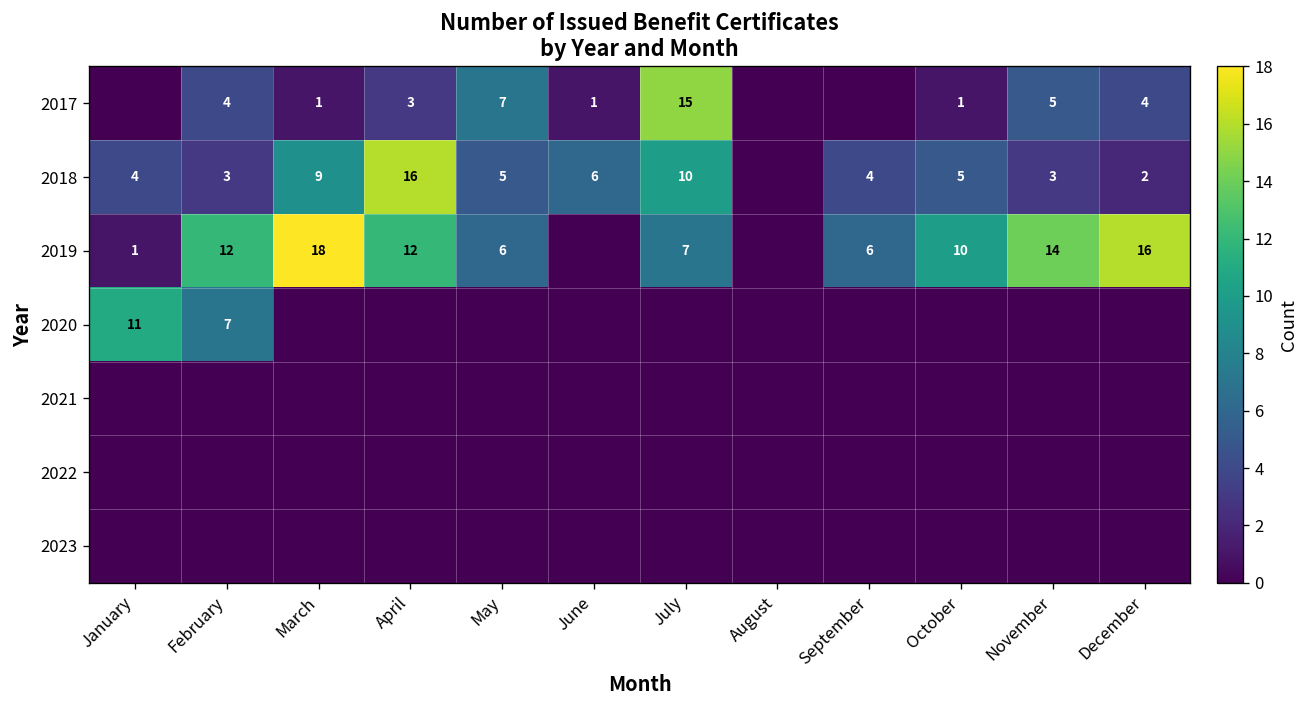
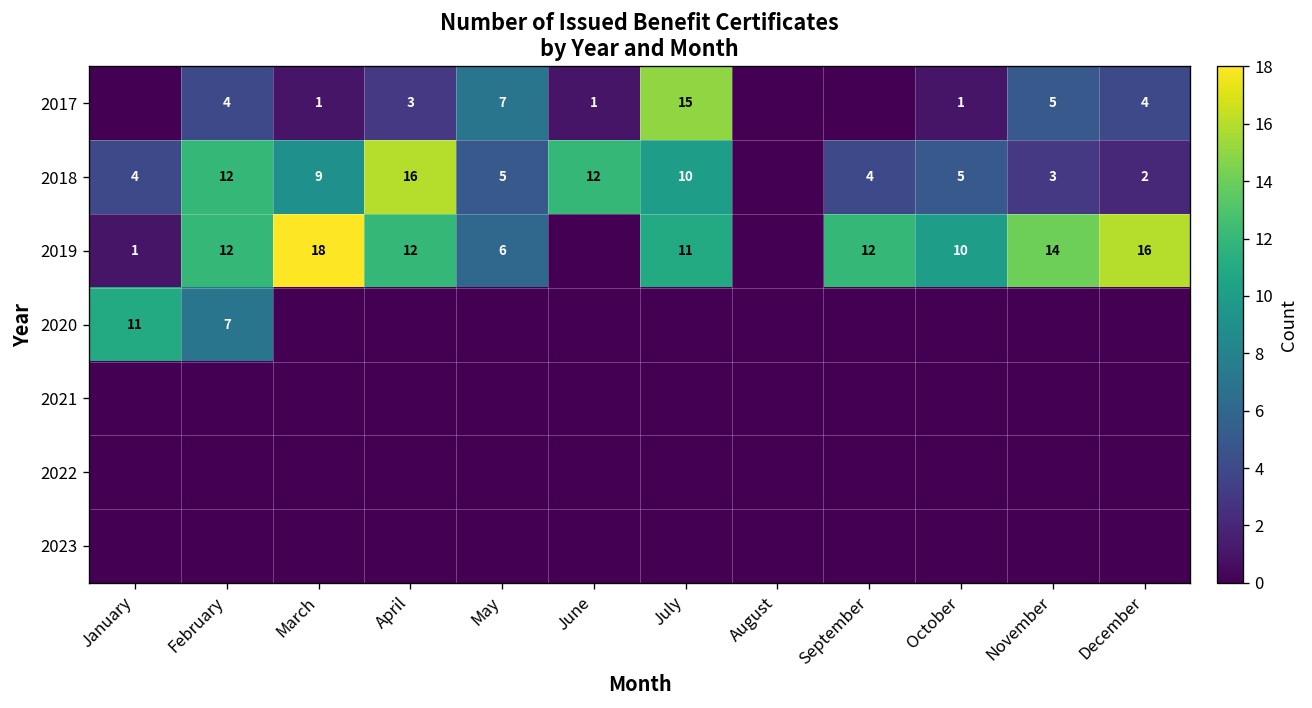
2018, February: 3 -> 12
2018, June: 6 -> 12
2019, July: 7 -> 11
2019, September: 6 -> 12
